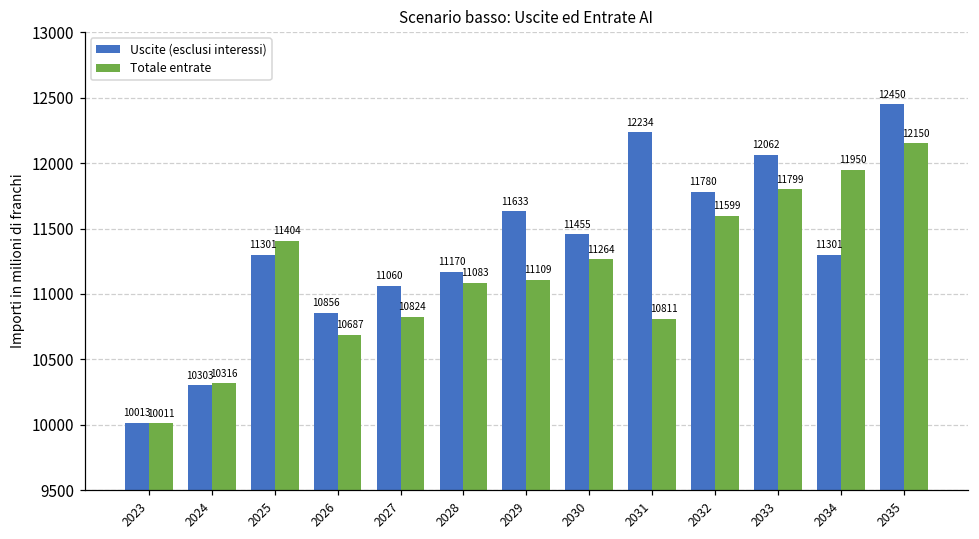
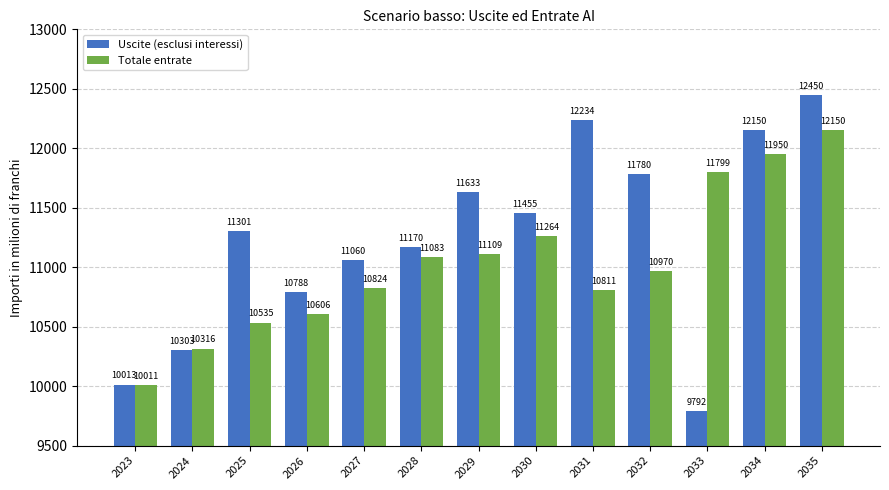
Totale entrate, 2025: 11404 -> 10535
Uscite (esclusi interessi), 2026: 10856 -> 10788
Totale entrate, 2026: 10687 -> 10606
Totale entrate, 2032: 11599 -> 10970
Uscite (esclusi interessi), 2033: 12062 -> 9792
Uscite (esclusi interessi), 2034: 11301 -> 12150
